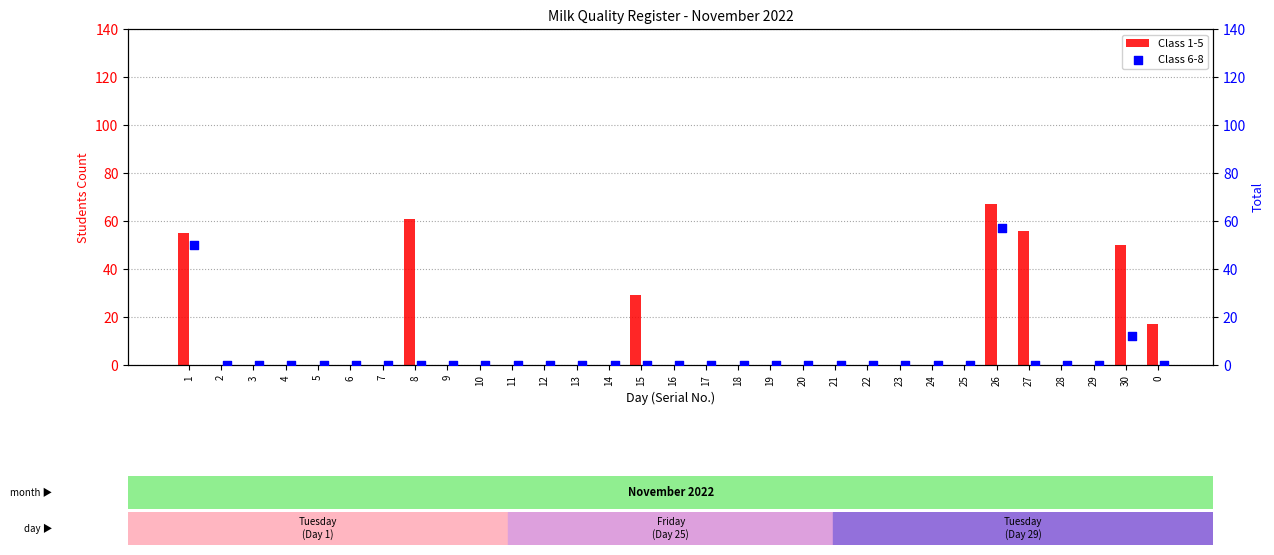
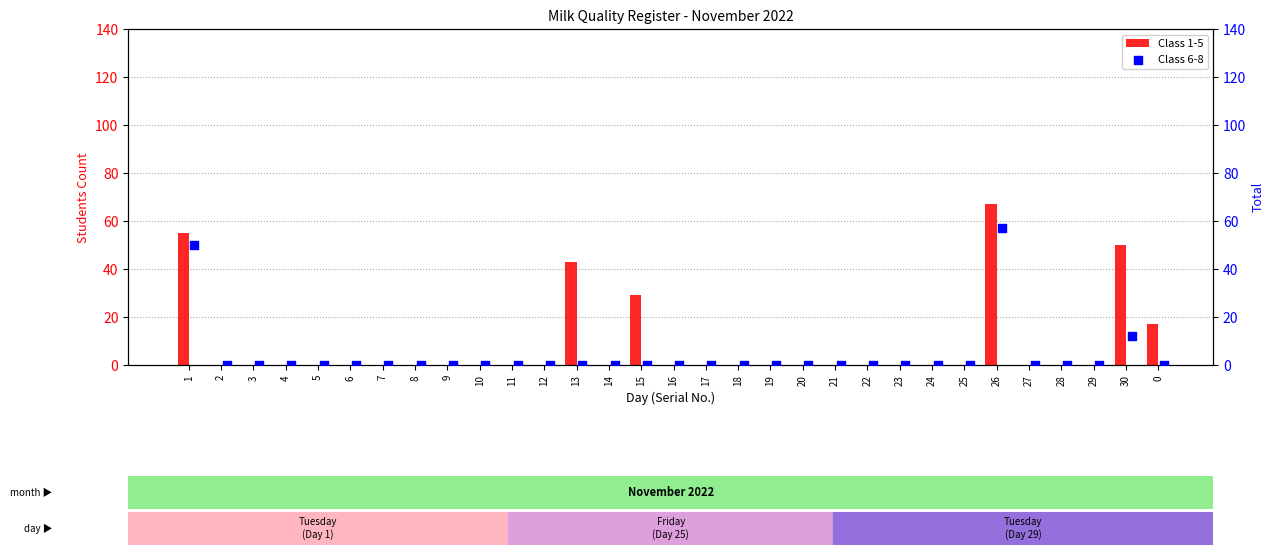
Class 1-5, 8: 61 -> 0
Class 1-5, 13: 0 -> 43
Class 1-5, 27: 56 -> 0
